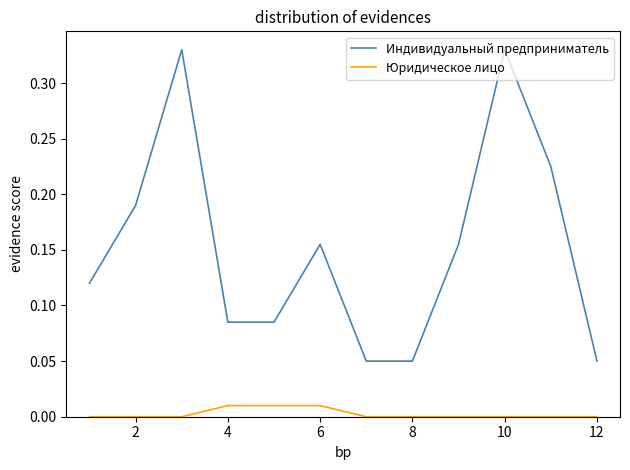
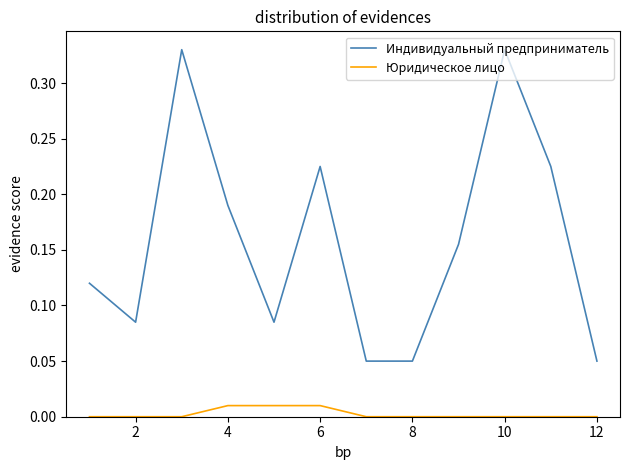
Индивидуальный предприниматель, 2: 0.190 -> 0.085
Индивидуальный предприниматель, 4: 0.085 -> 0.190
Индивидуальный предприниматель, 6: 0.155 -> 0.225
